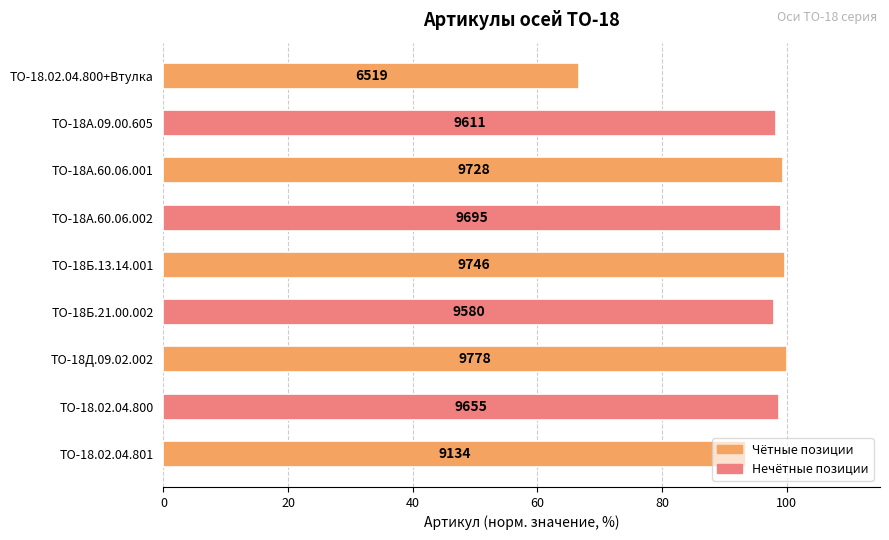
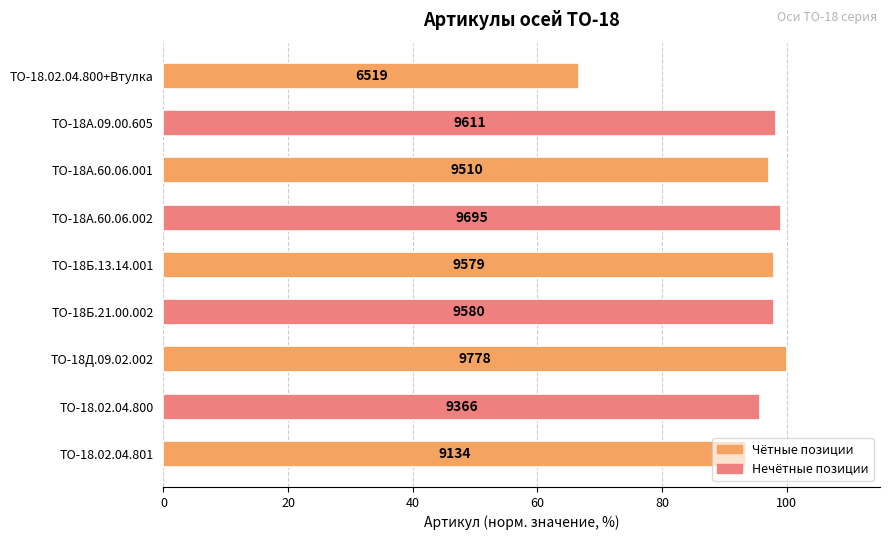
ТО-18А.60.06.001: 9728 -> 9510
ТО-18Б.13.14.001: 9746 -> 9579
ТО-18.02.04.800: 9655 -> 9366
